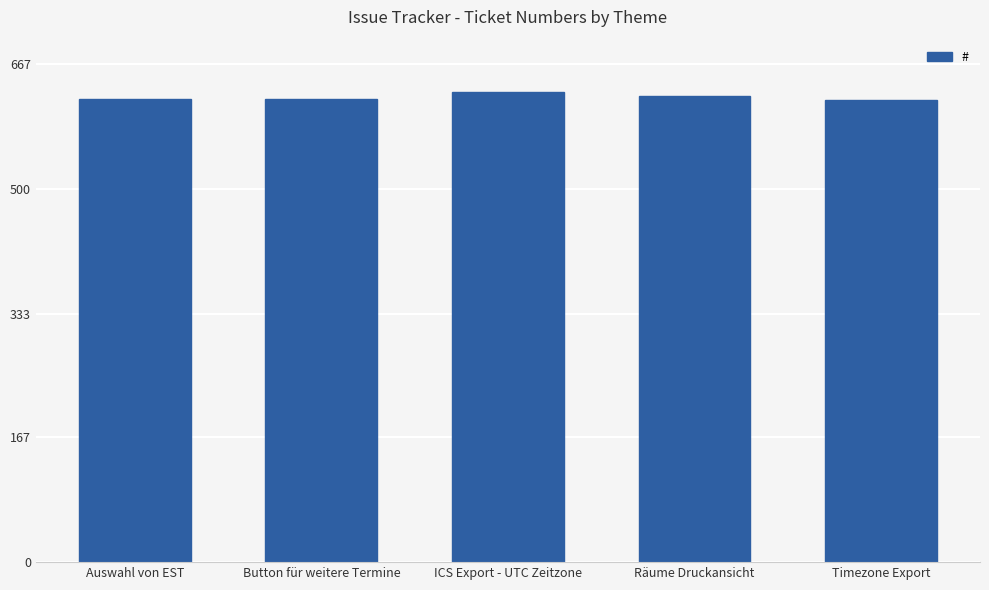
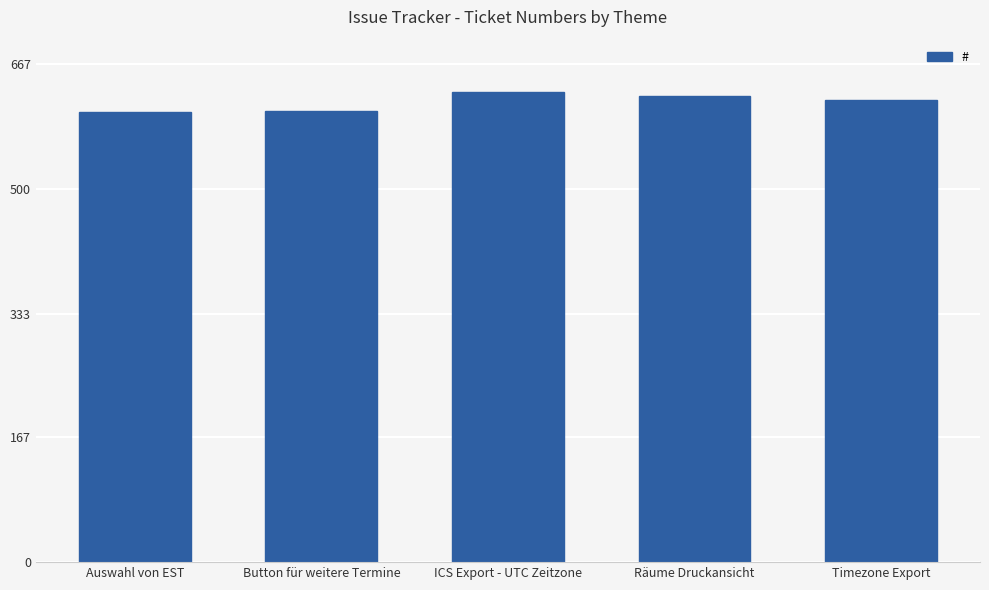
Auswahl von EST: 620 -> 600
Button für weitere Termine: 620 -> 610
